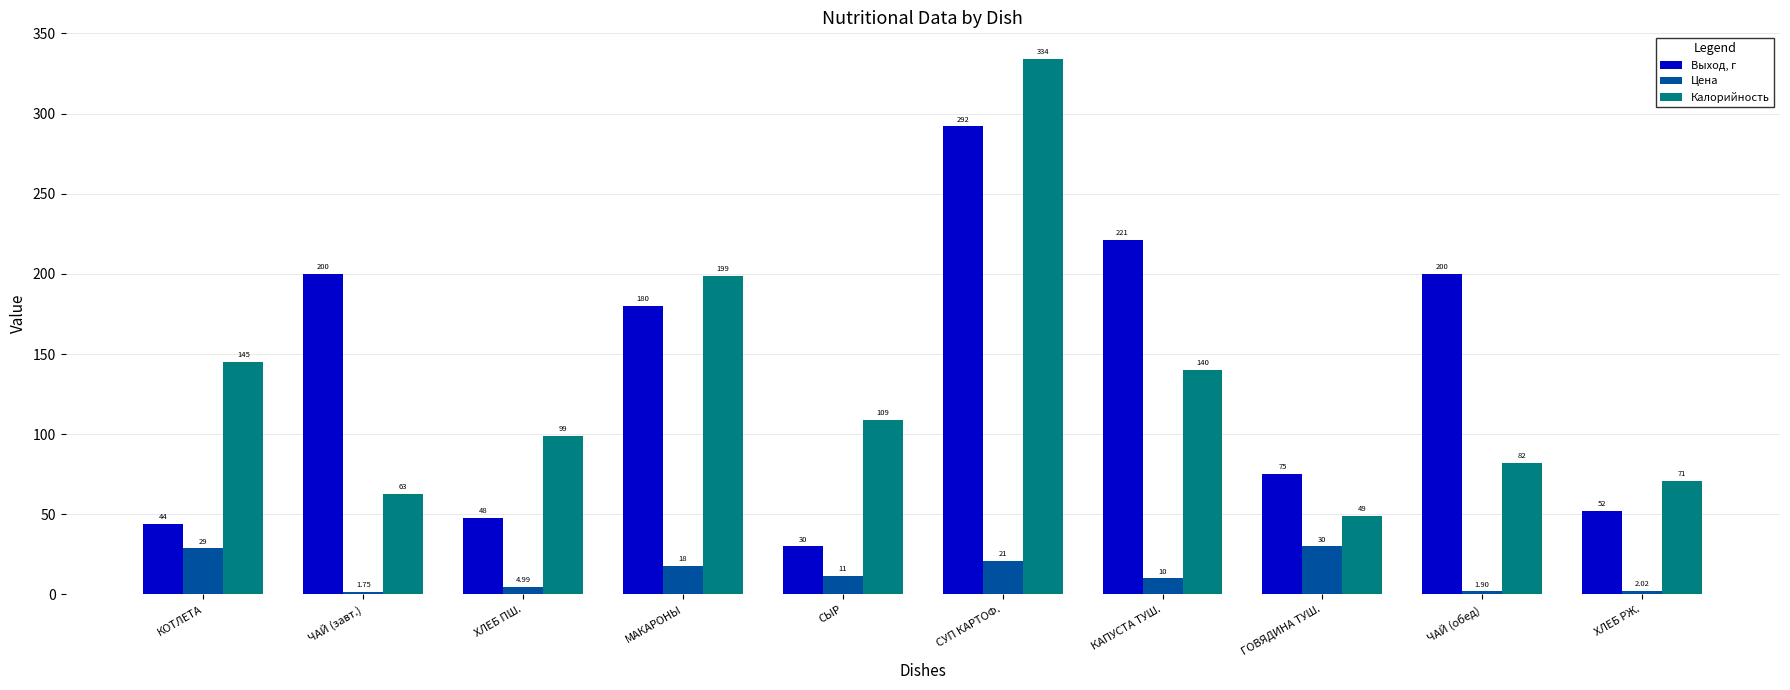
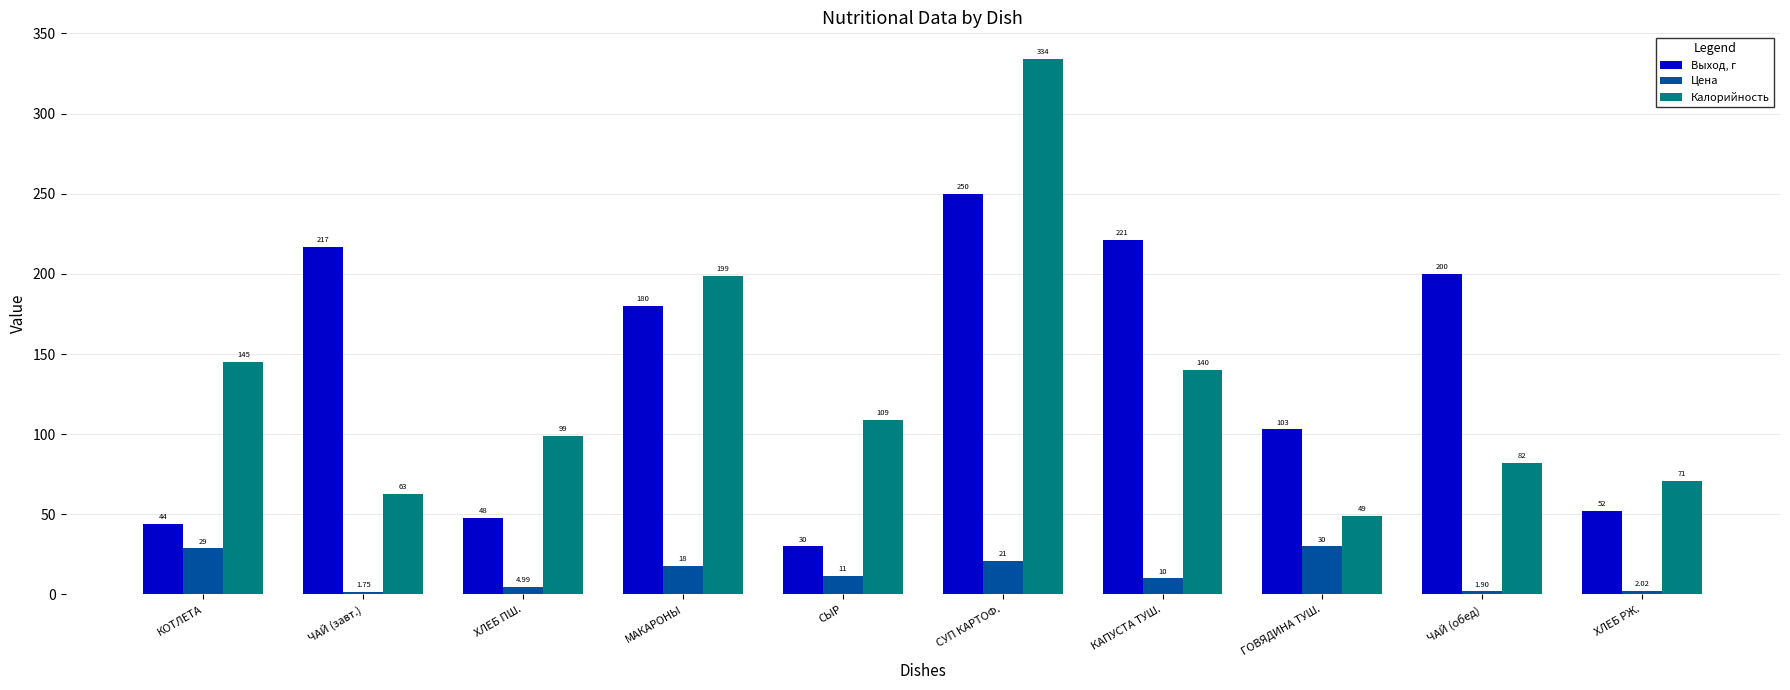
Выход, г, ЧАЙ (завт.): 200 -> 217
Выход, г, СУП КАРТОФ.: 292 -> 250
Выход, г, ГОВЯДИНА ТУШ.: 75 -> 103
